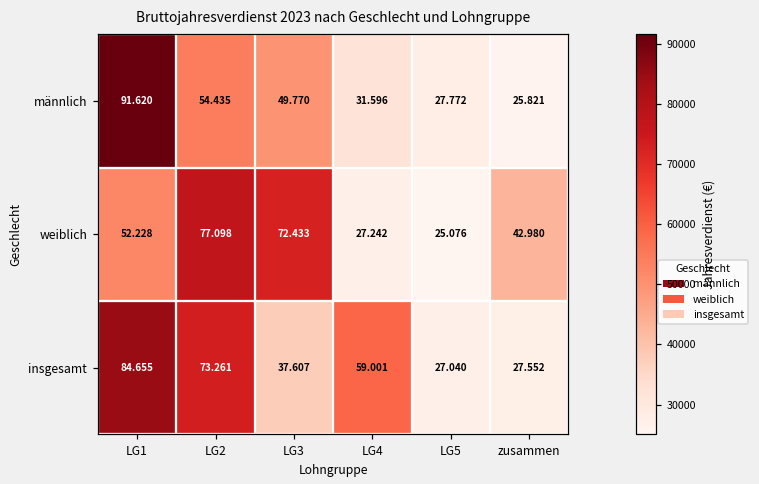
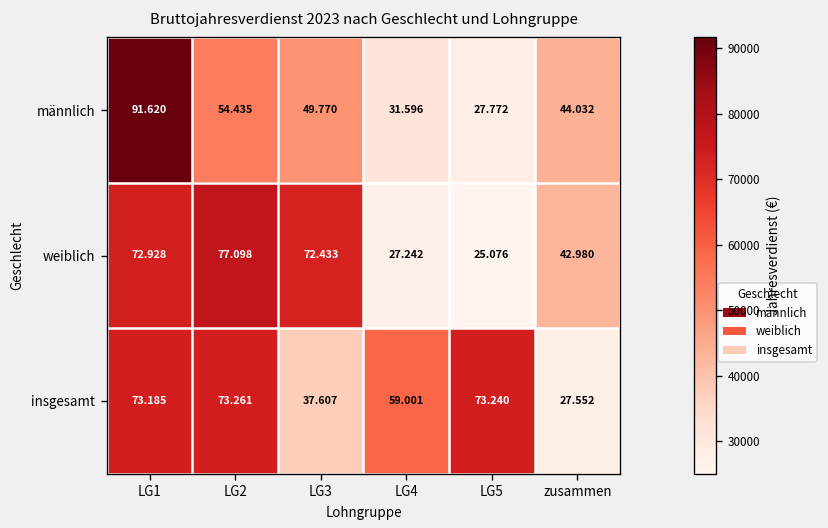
männlich, zusammen: 25.821 -> 44.032
weiblich, LG1: 52.228 -> 72.928
insgesamt, LG1: 84.655 -> 73.185
insgesamt, LG5: 27.040 -> 73.240
